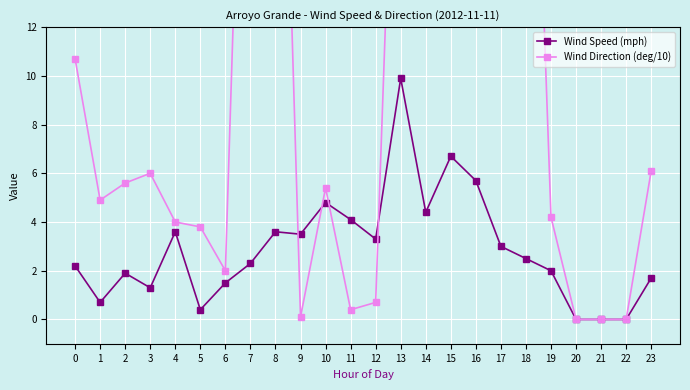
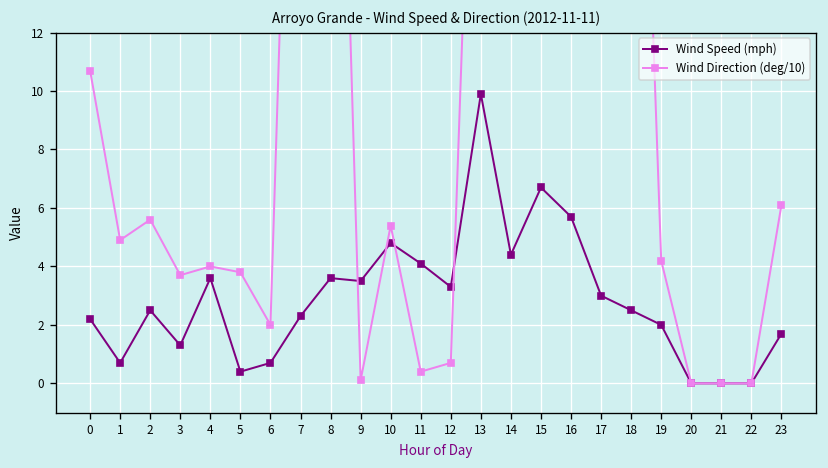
Wind Speed (mph), 2: 1.9 -> 2.5
Wind Direction (deg/10), 3: 6.0 -> 3.7
Wind Speed (mph), 6: 1.5 -> 0.7
